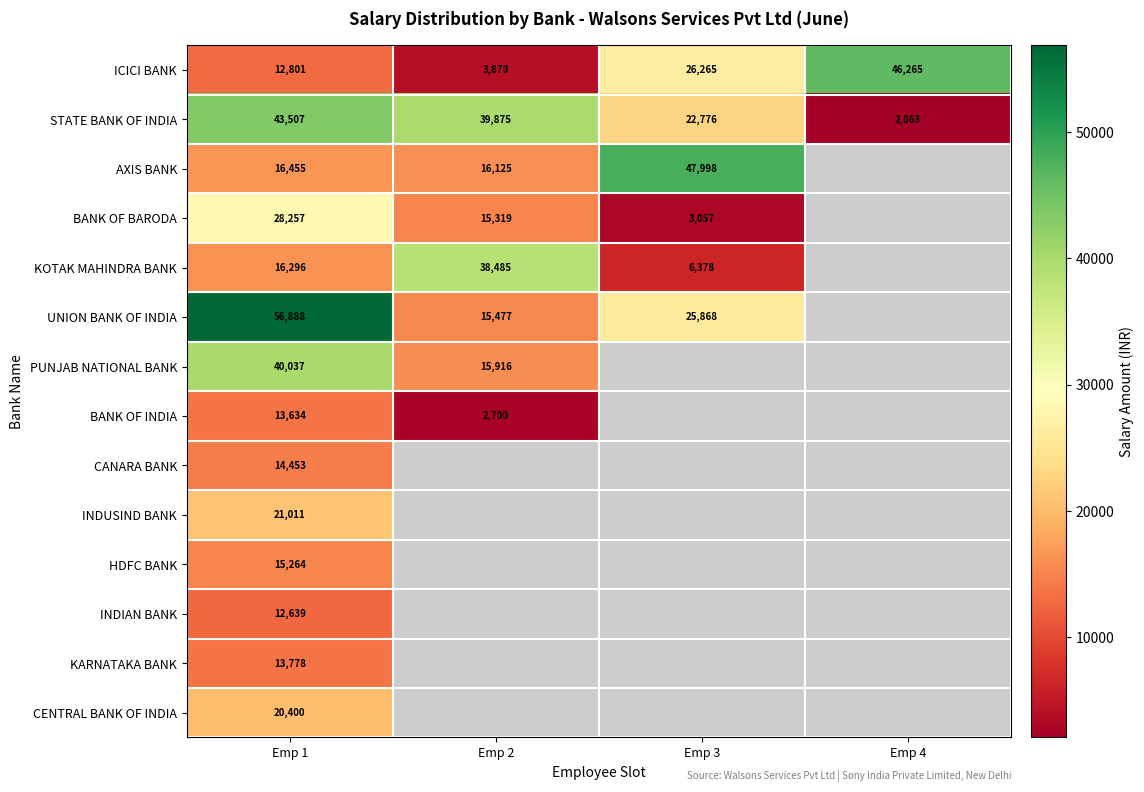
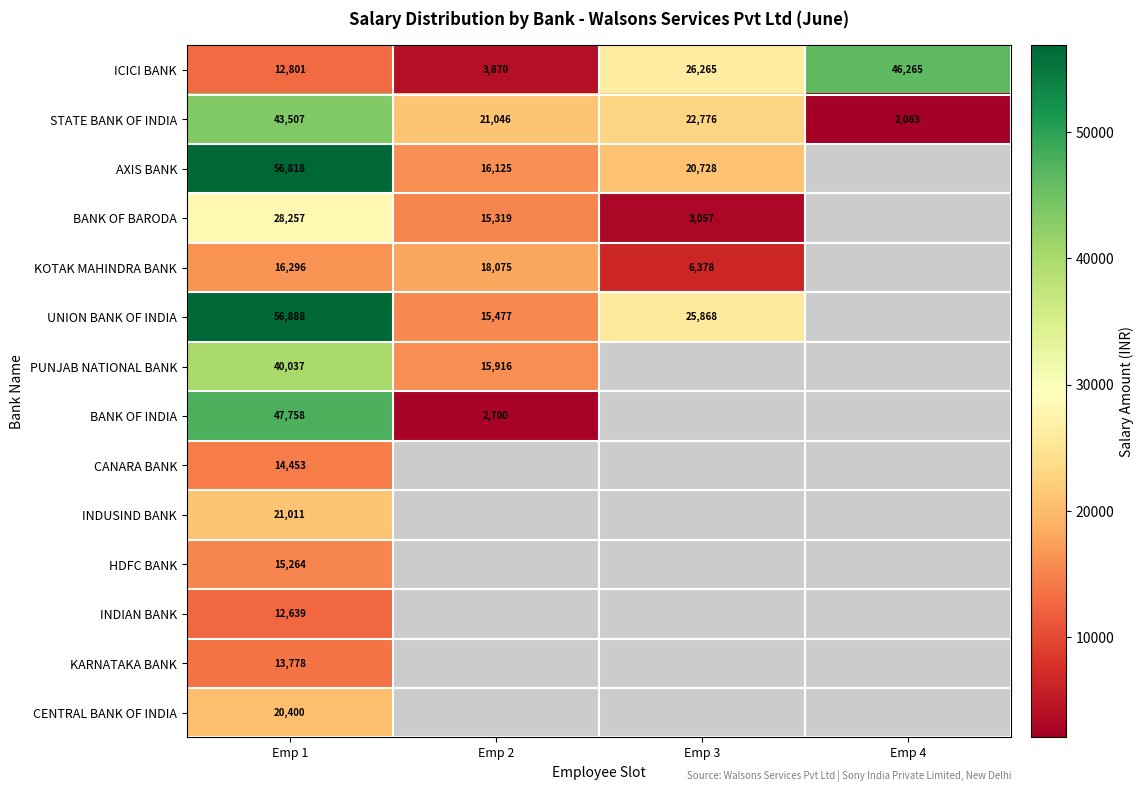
STATE BANK OF INDIA, Emp 2: 39,875 -> 21,046
AXIS BANK, Emp 1: 16,455 -> 56,818
AXIS BANK, Emp 3: 47,998 -> 20,728
KOTAK MAHINDRA BANK, Emp 2: 38,485 -> 18,075
BANK OF INDIA, Emp 1: 13,634 -> 47,758
